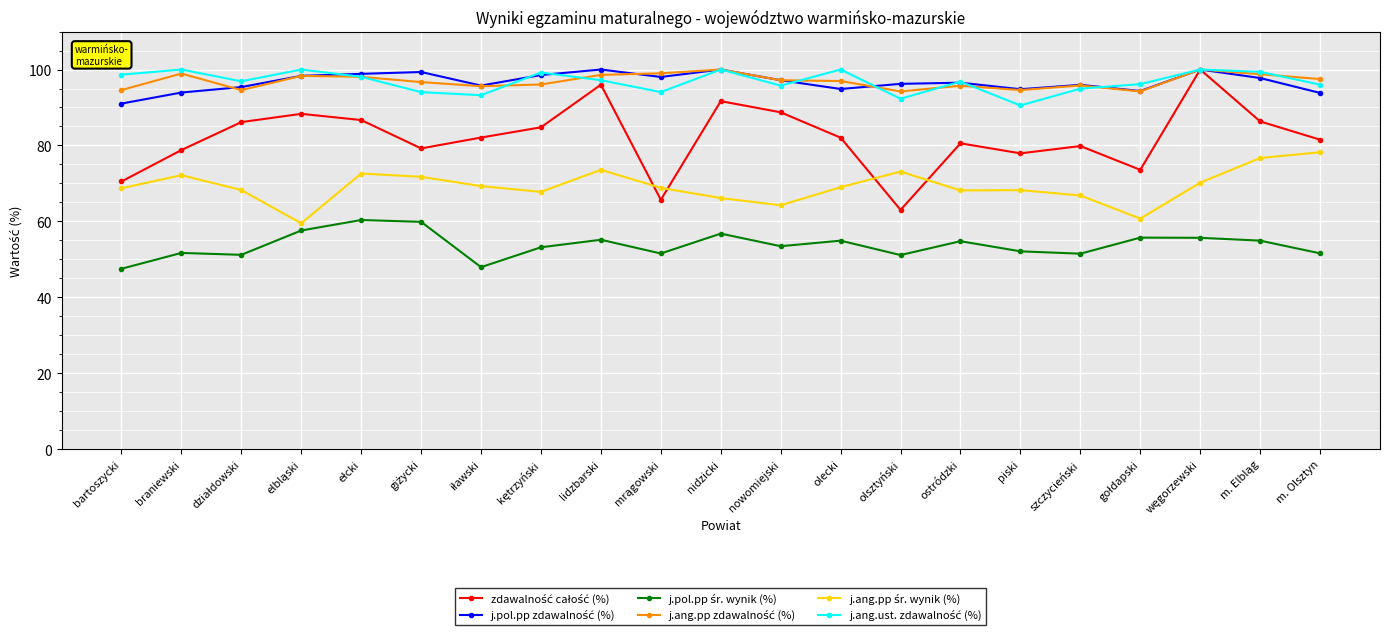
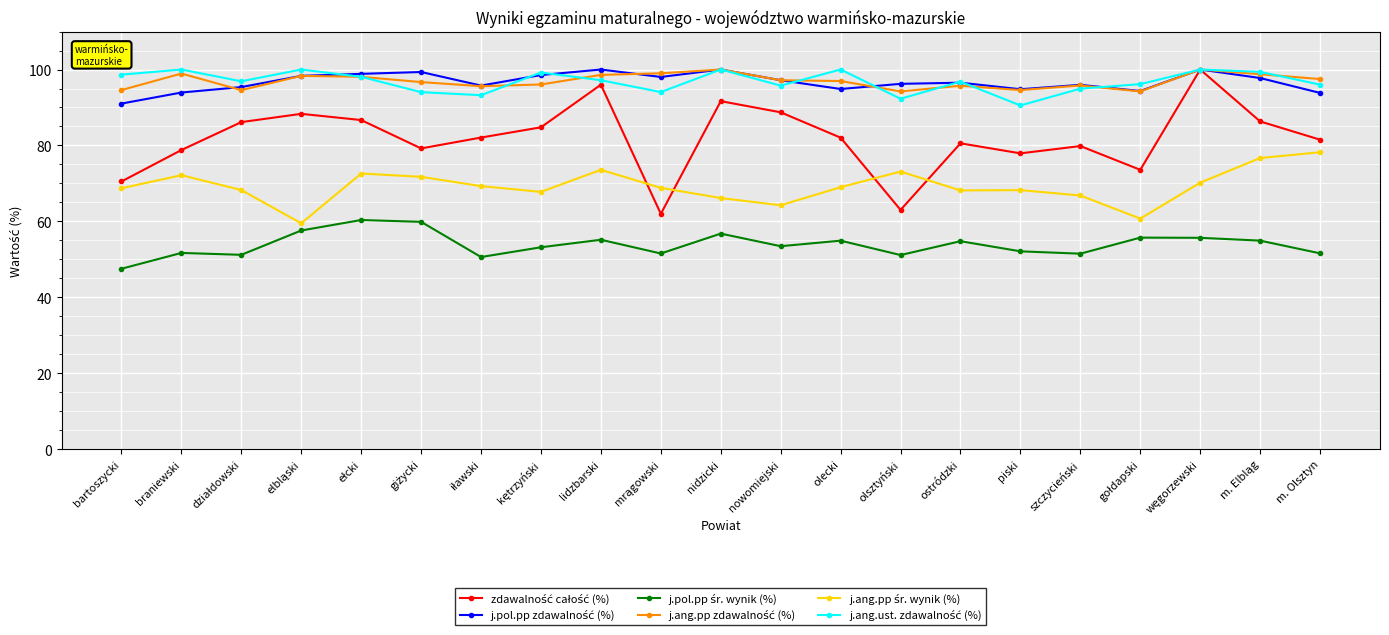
j.pol.pp śr. wynik (%), iławski: 48 -> 51
zdawalność całość (%), mrągowski: 66 -> 62
